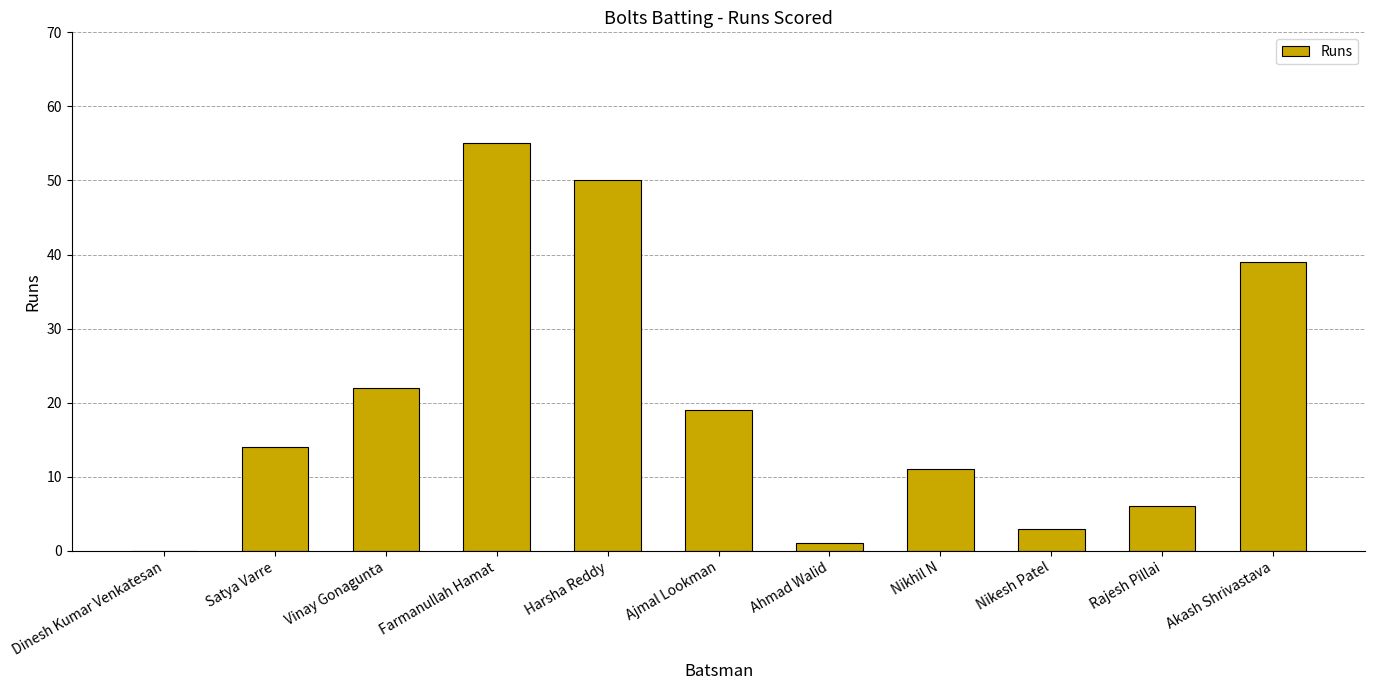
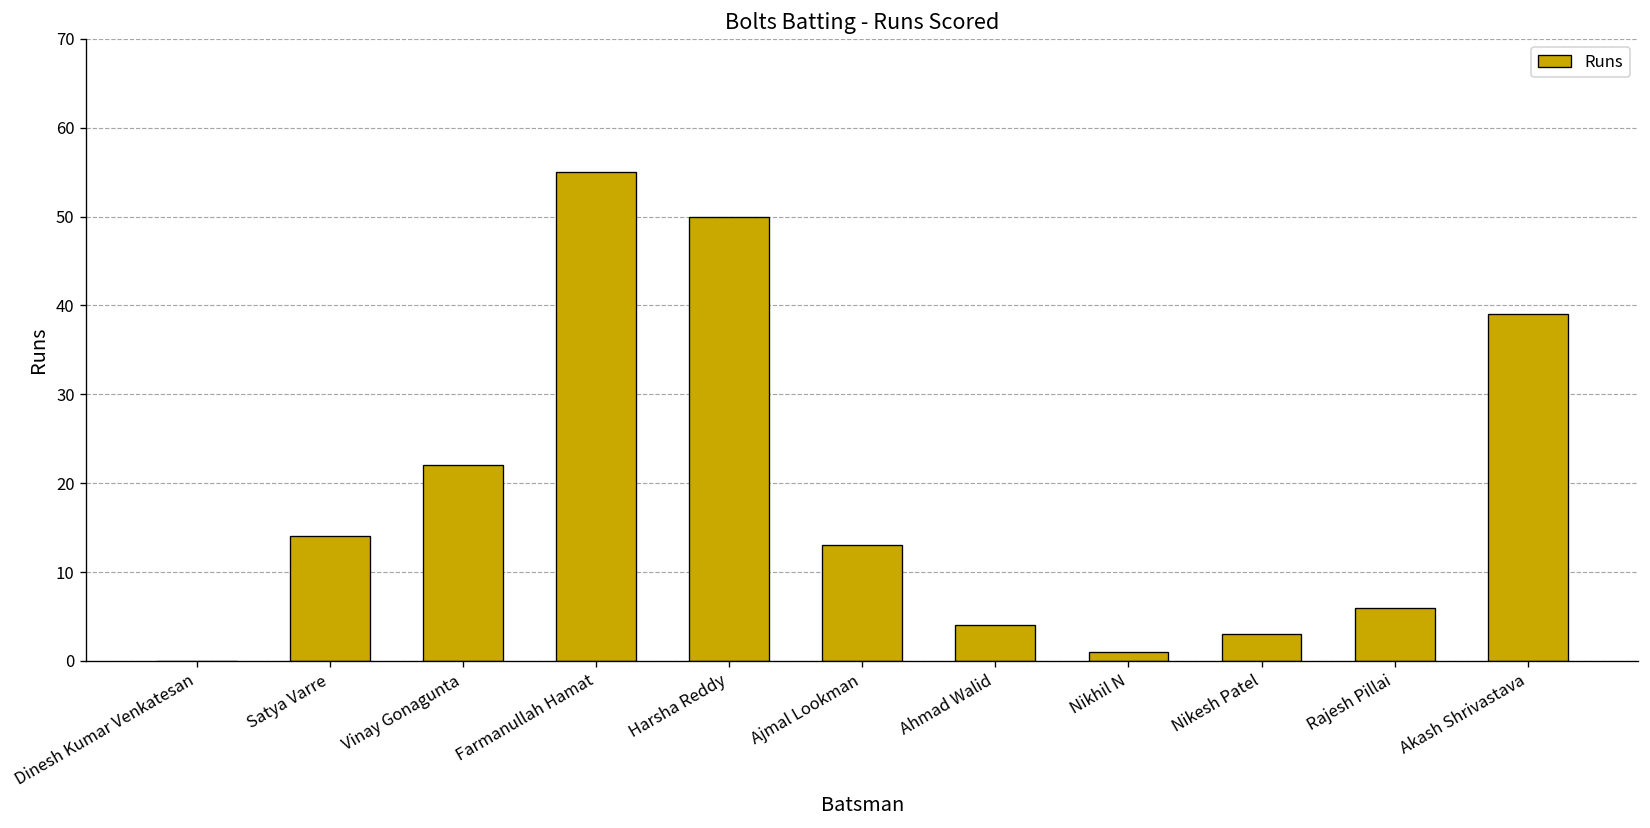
Ajmal Lookman: 19 -> 13
Ahmad Walid: 1 -> 4
Nikhil N: 11 -> 1
